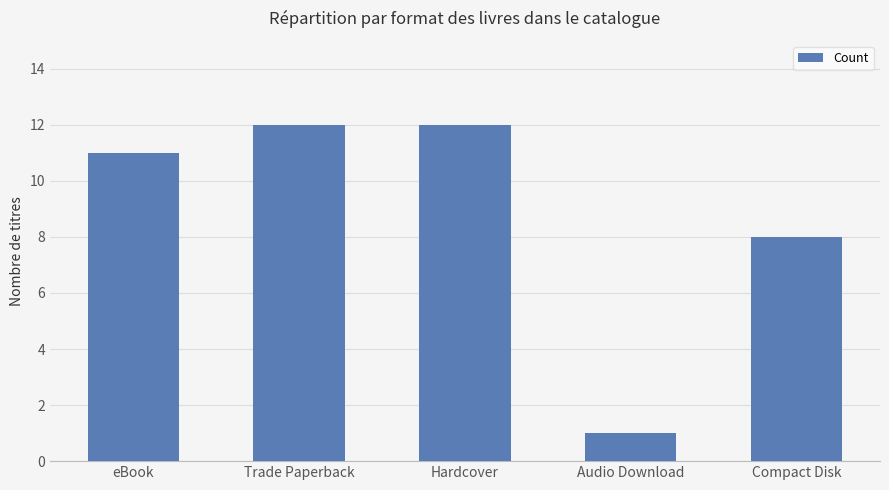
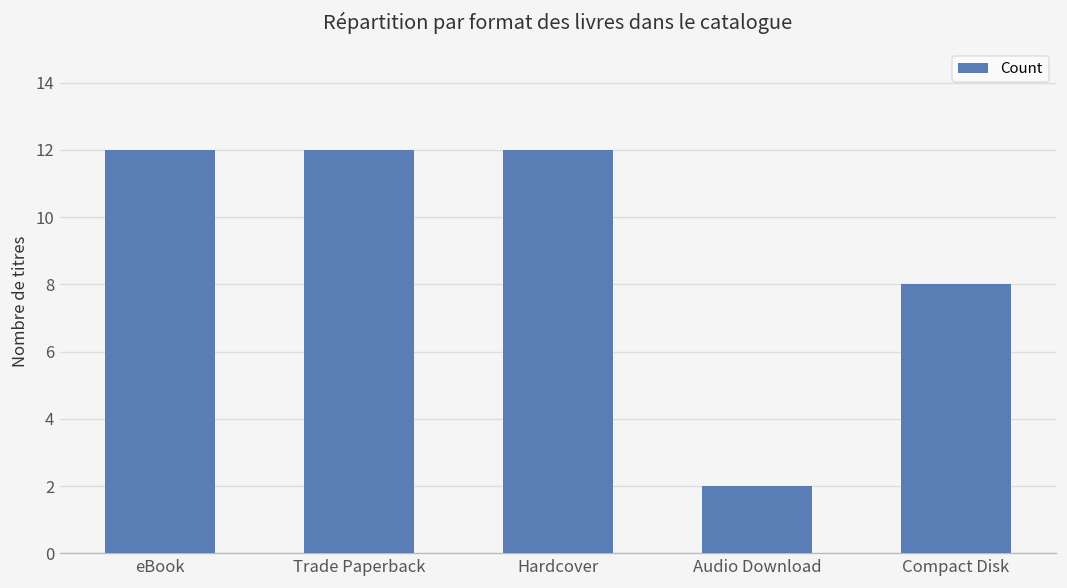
eBook: 11 -> 12
Audio Download: 1 -> 2
